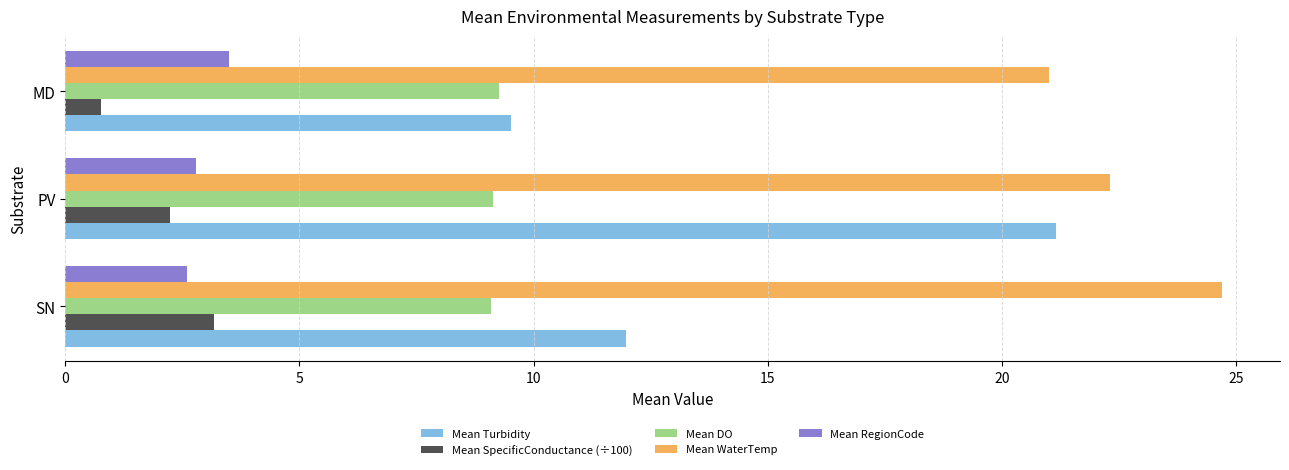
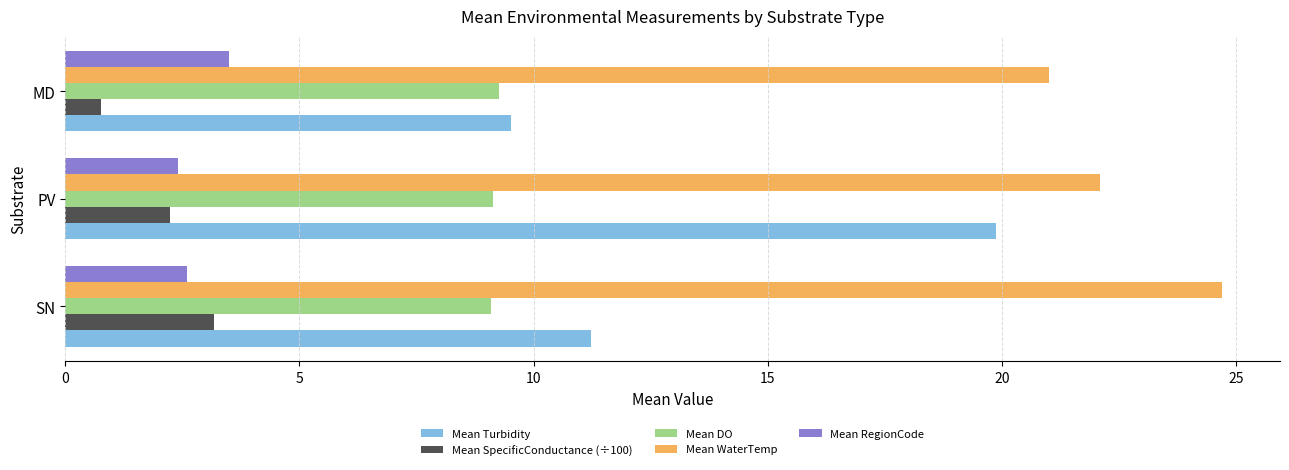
Mean RegionCode, PV: 2.8 -> 2.4
Mean WaterTemp, PV: 22.3 -> 22.1
Mean Turbidity, PV: 21.2 -> 19.9
Mean Turbidity, SN: 12.0 -> 11.2
